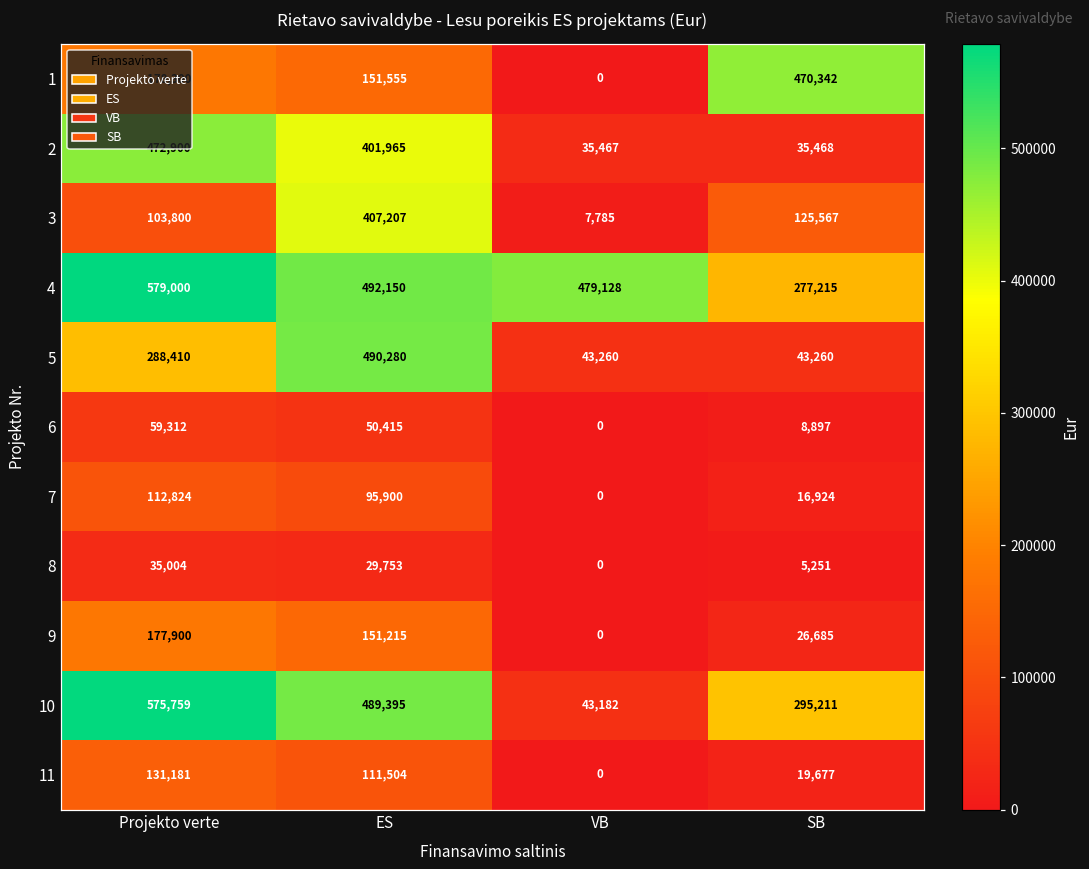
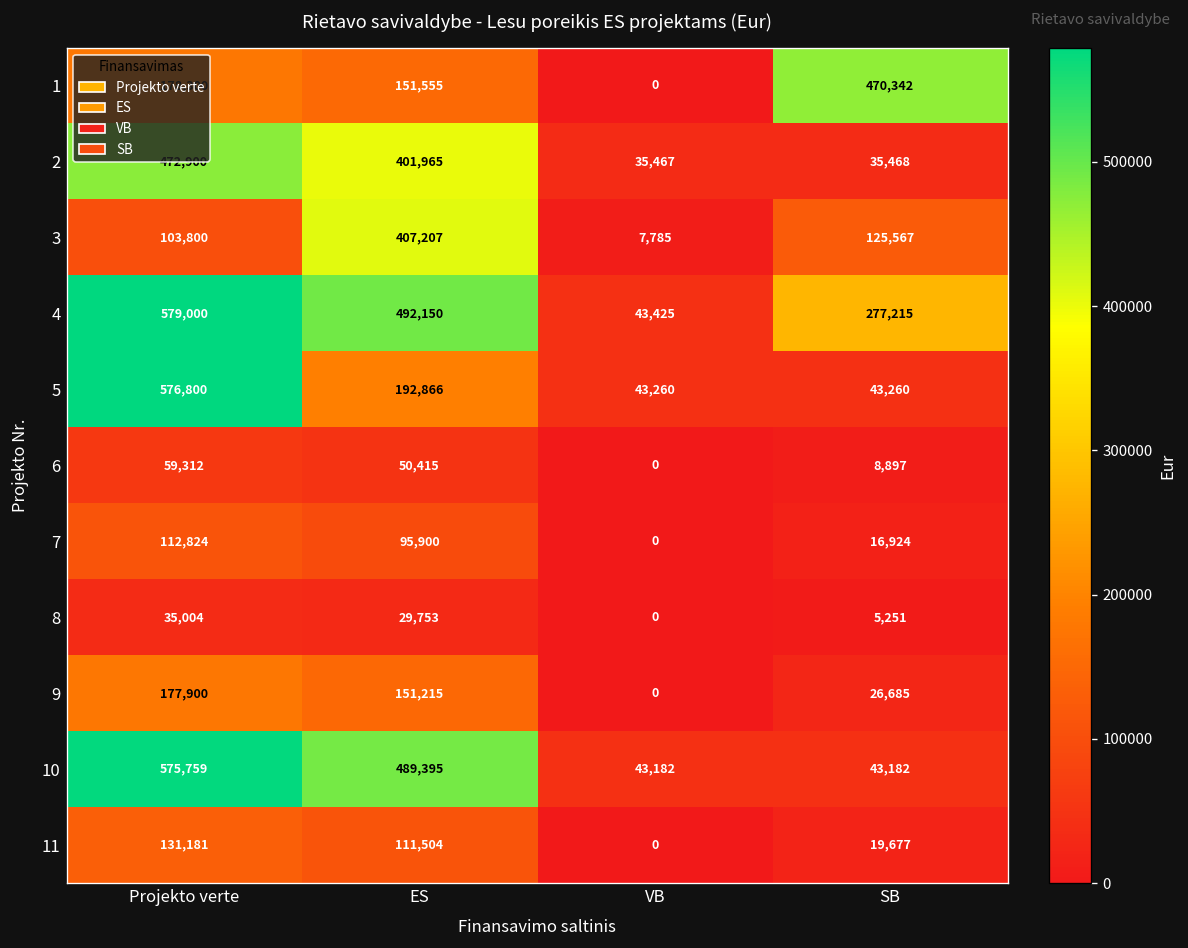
4, VB: 479,128 -> 43,425
5, Projekto verte: 288,410 -> 576,800
5, ES: 490,280 -> 192,866
10, SB: 295,211 -> 43,182
